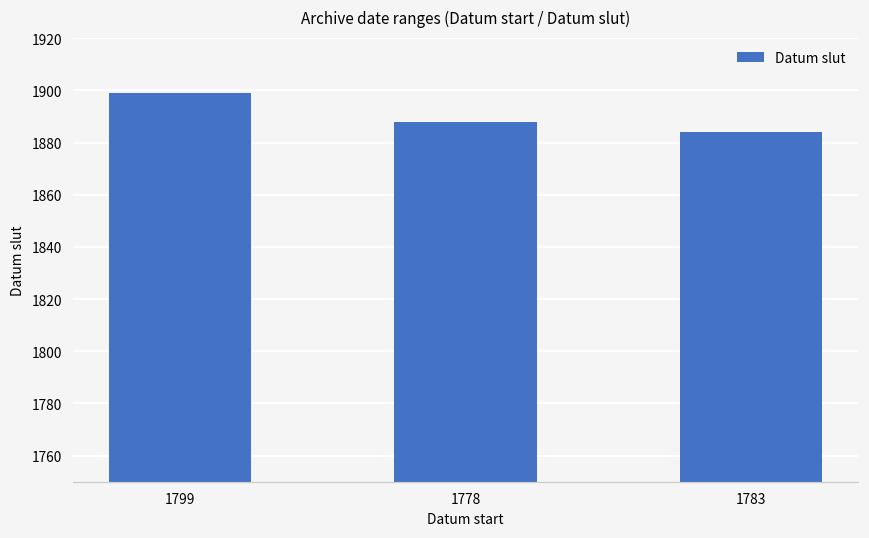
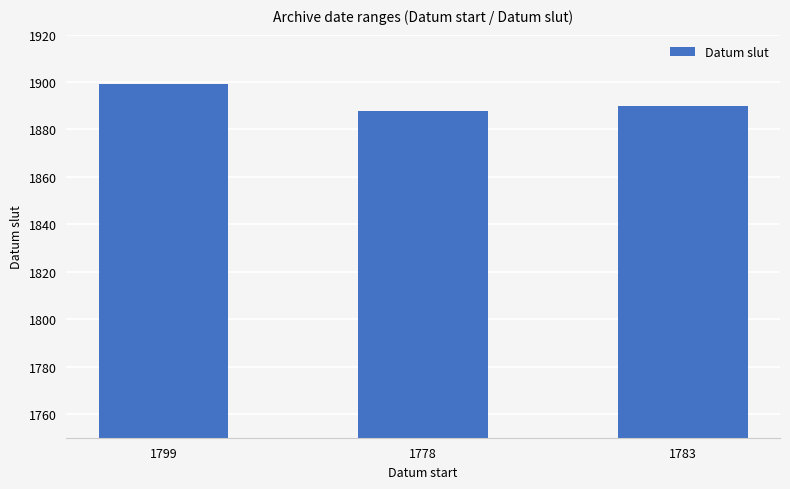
1783: 1884 -> 1890
